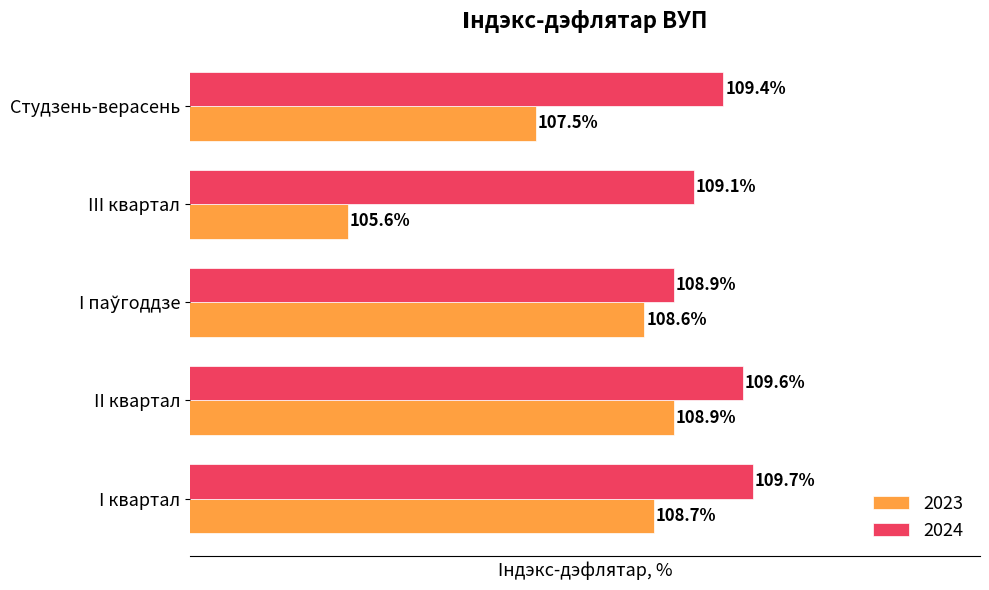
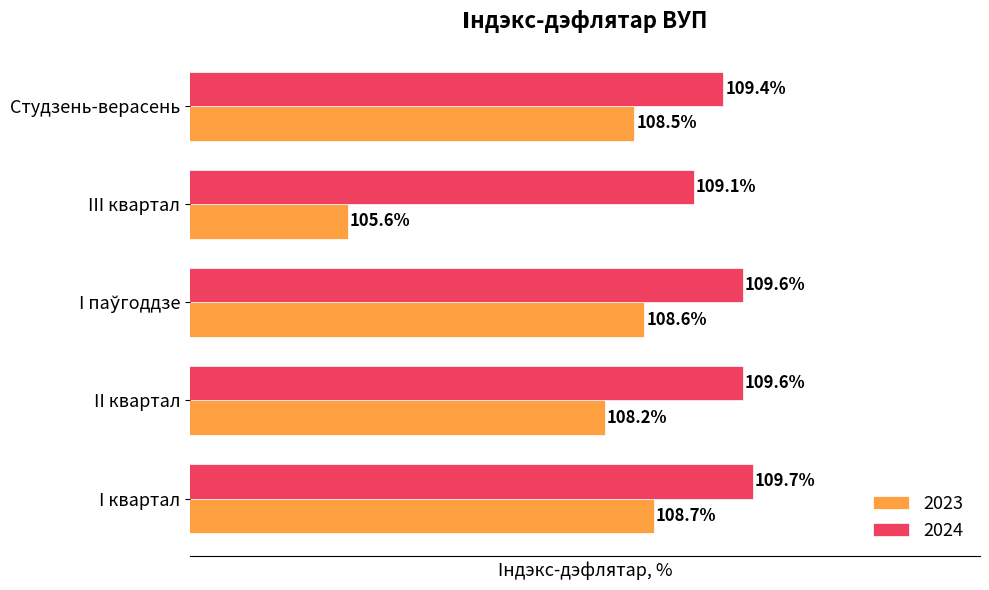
2023, Студзень-верасень: 107.5% -> 108.5%
2024, I паўгоддзе: 108.9% -> 109.6%
2023, II квартал: 108.9% -> 108.2%
